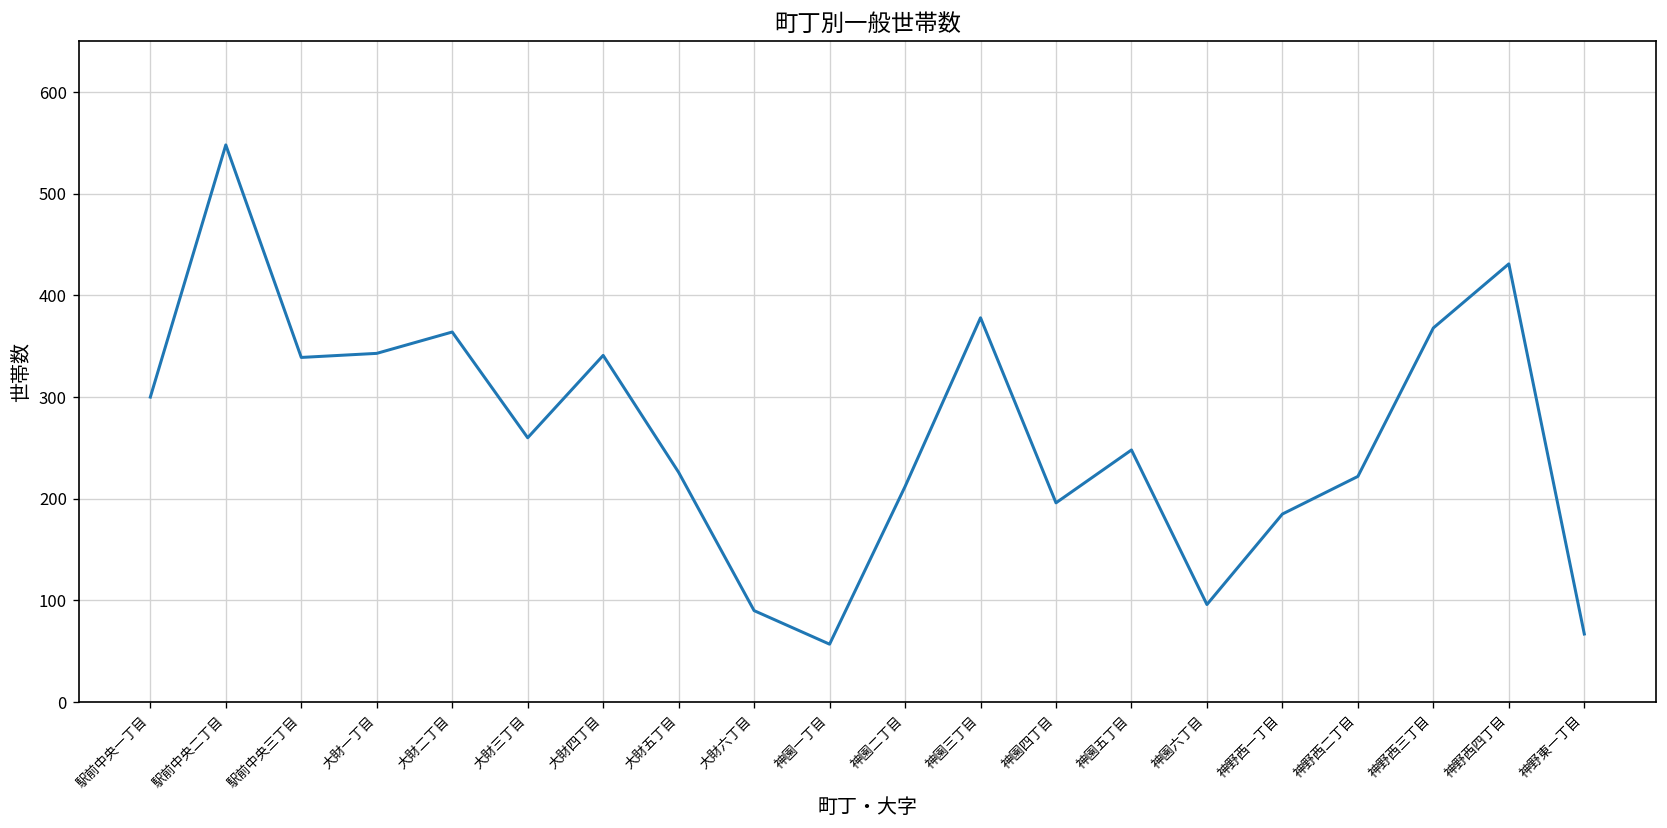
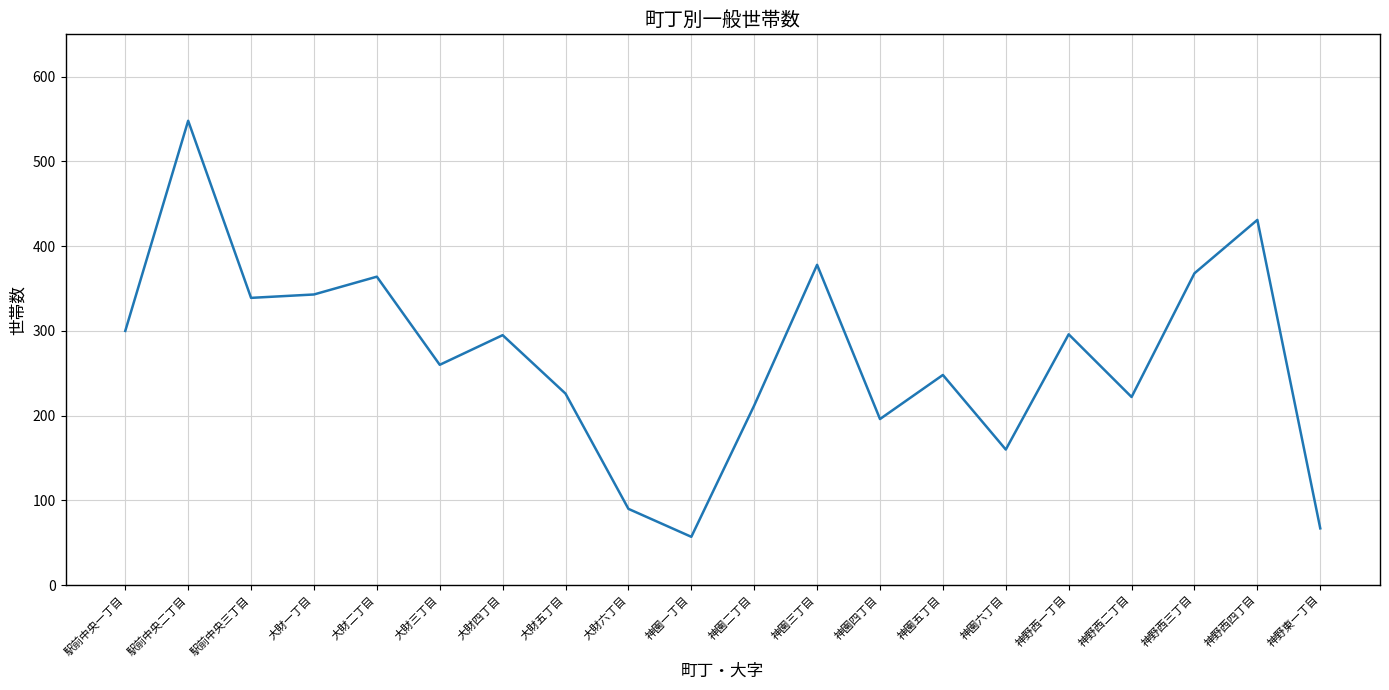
大財四丁目: 340 -> 300
神園六丁目: 100 -> 160
神野西一丁目: 190 -> 300
